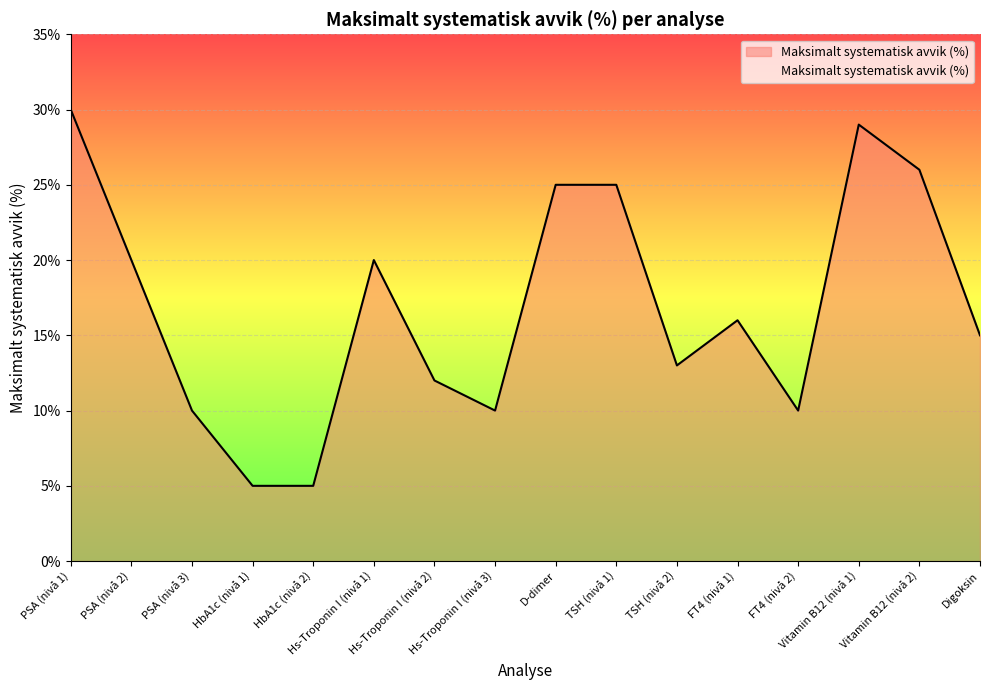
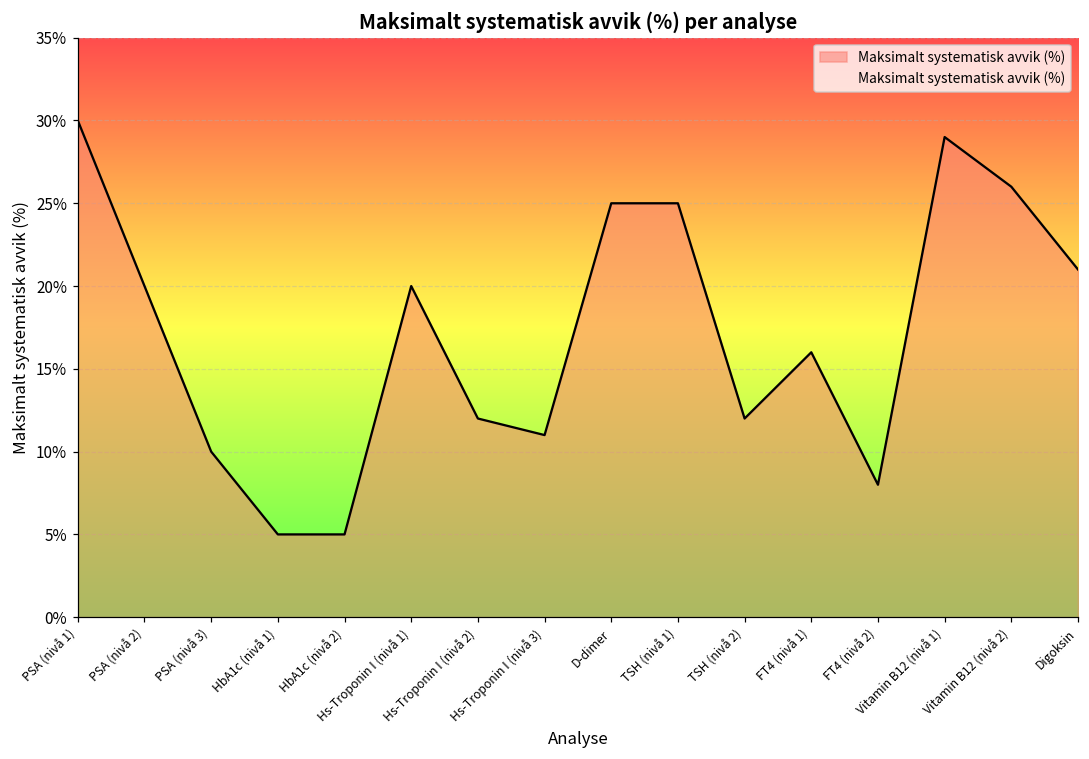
Hs-Troponin I (nivå 3): 10% -> 11%
TSH (nivå 2): 13% -> 12%
FT4 (nivå 2): 10% -> 8%
Digoksin: 15% -> 21%
